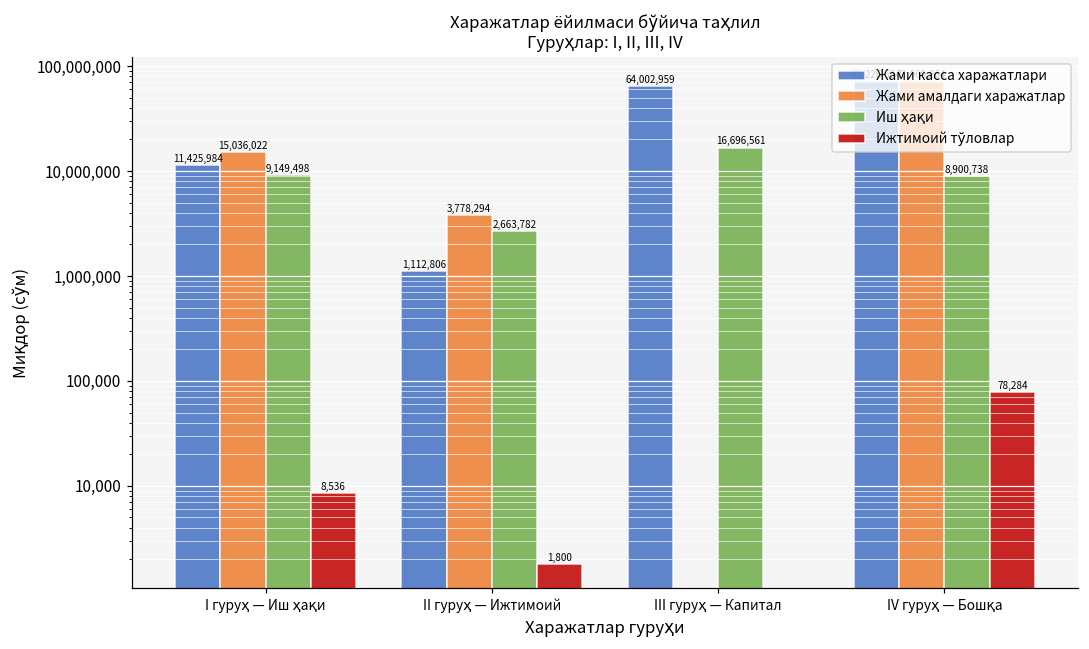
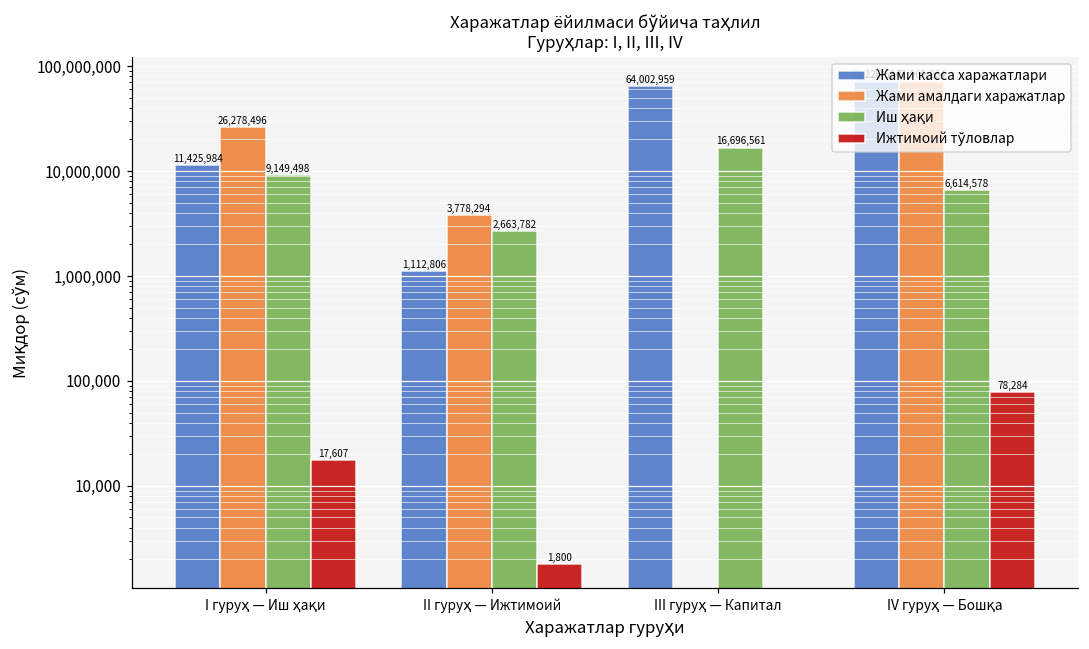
Жами амалдаги харажатлар, I гуруҳ — Иш ҳақи: 15,036,022 -> 26,278,496
Ижтимоий тўловлар, I гуруҳ — Иш ҳақи: 8,536 -> 17,607
Иш ҳақи, IV гуруҳ — Бошқа: 8,900,738 -> 6,614,578
